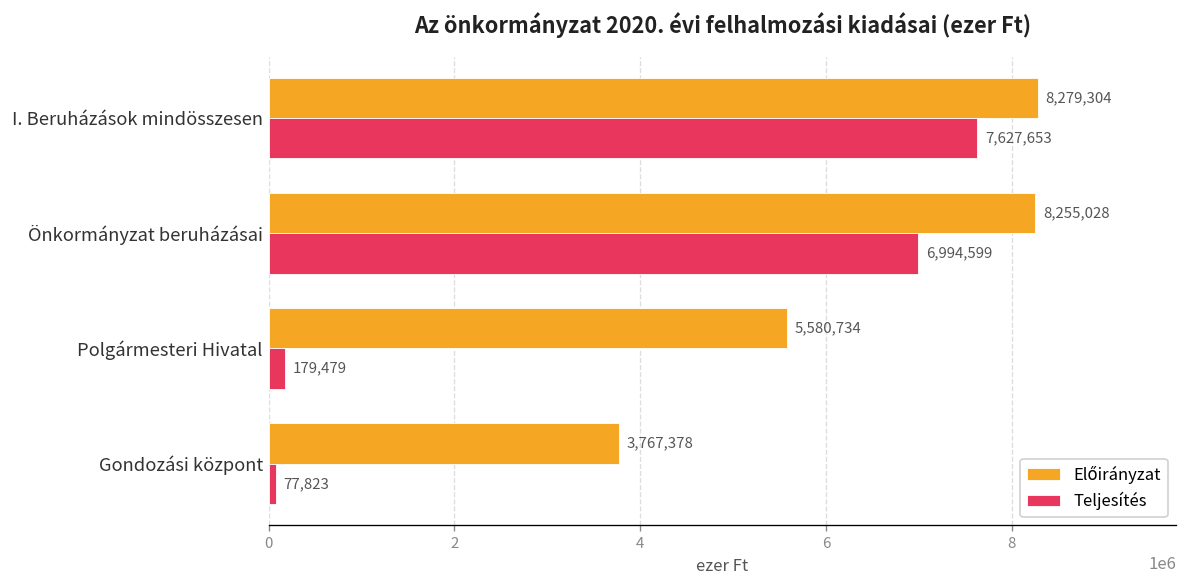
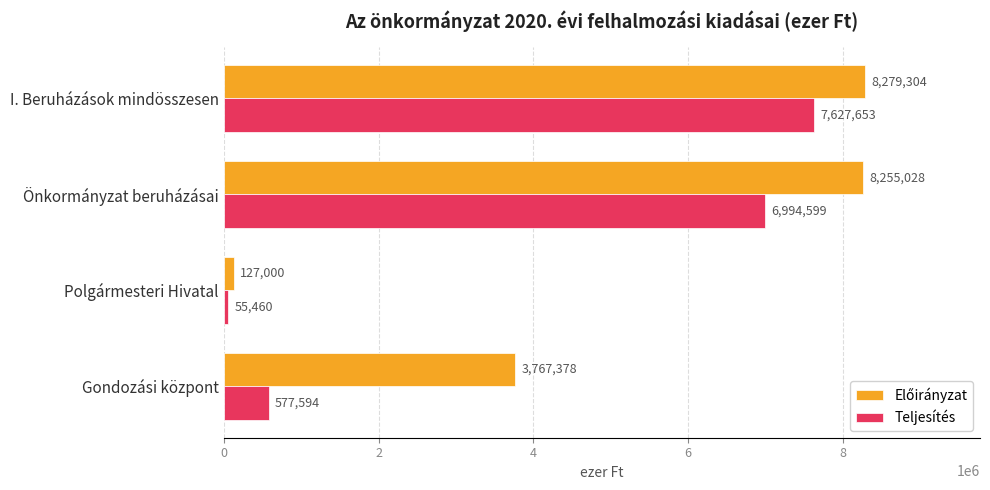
Előirányzat, Polgármesteri Hivatal: 5,580,734 -> 127,000
Teljesítés, Polgármesteri Hivatal: 179,479 -> 55,460
Teljesítés, Gondozási központ: 77,823 -> 577,594
